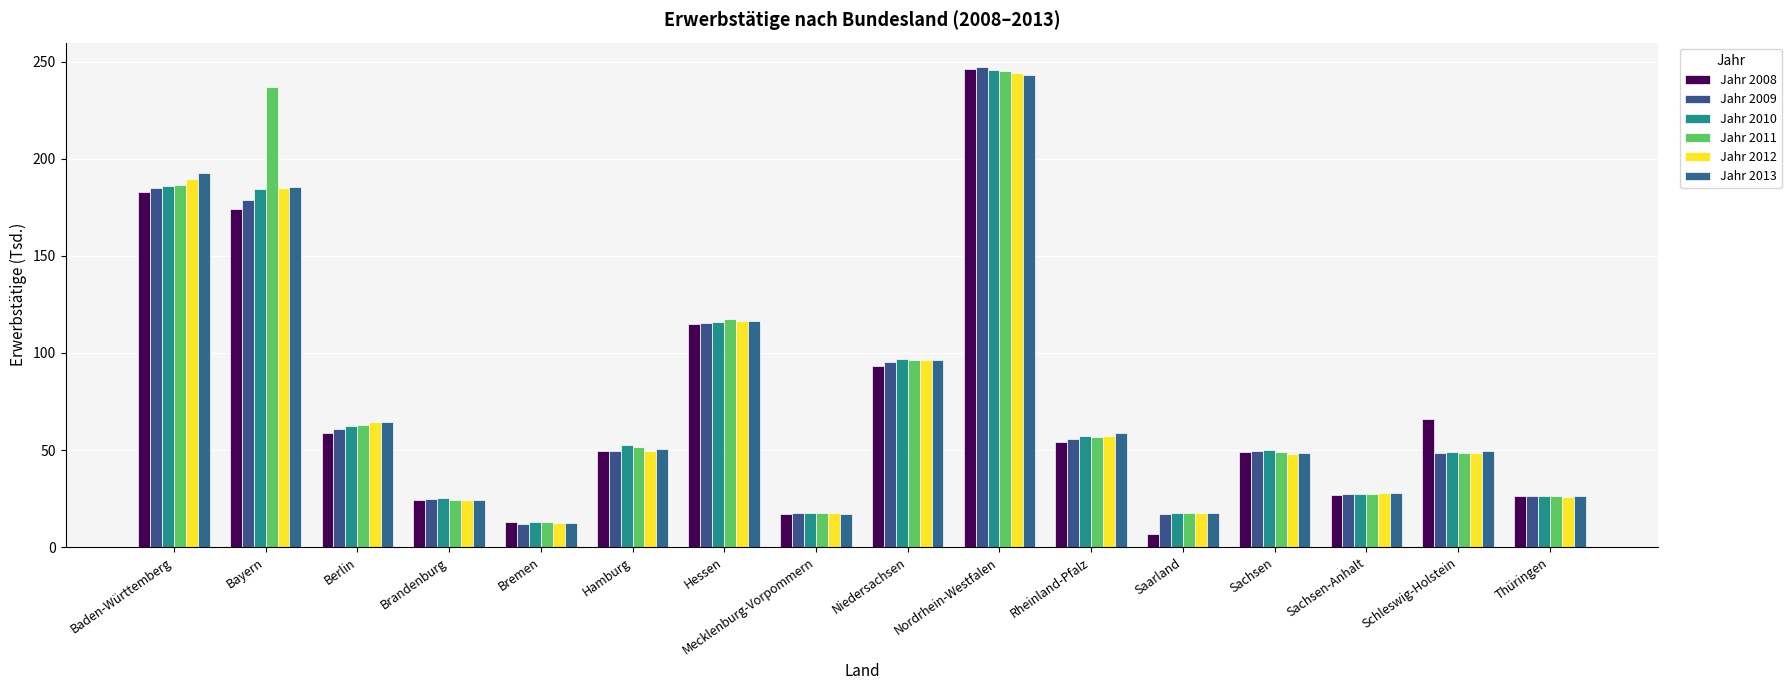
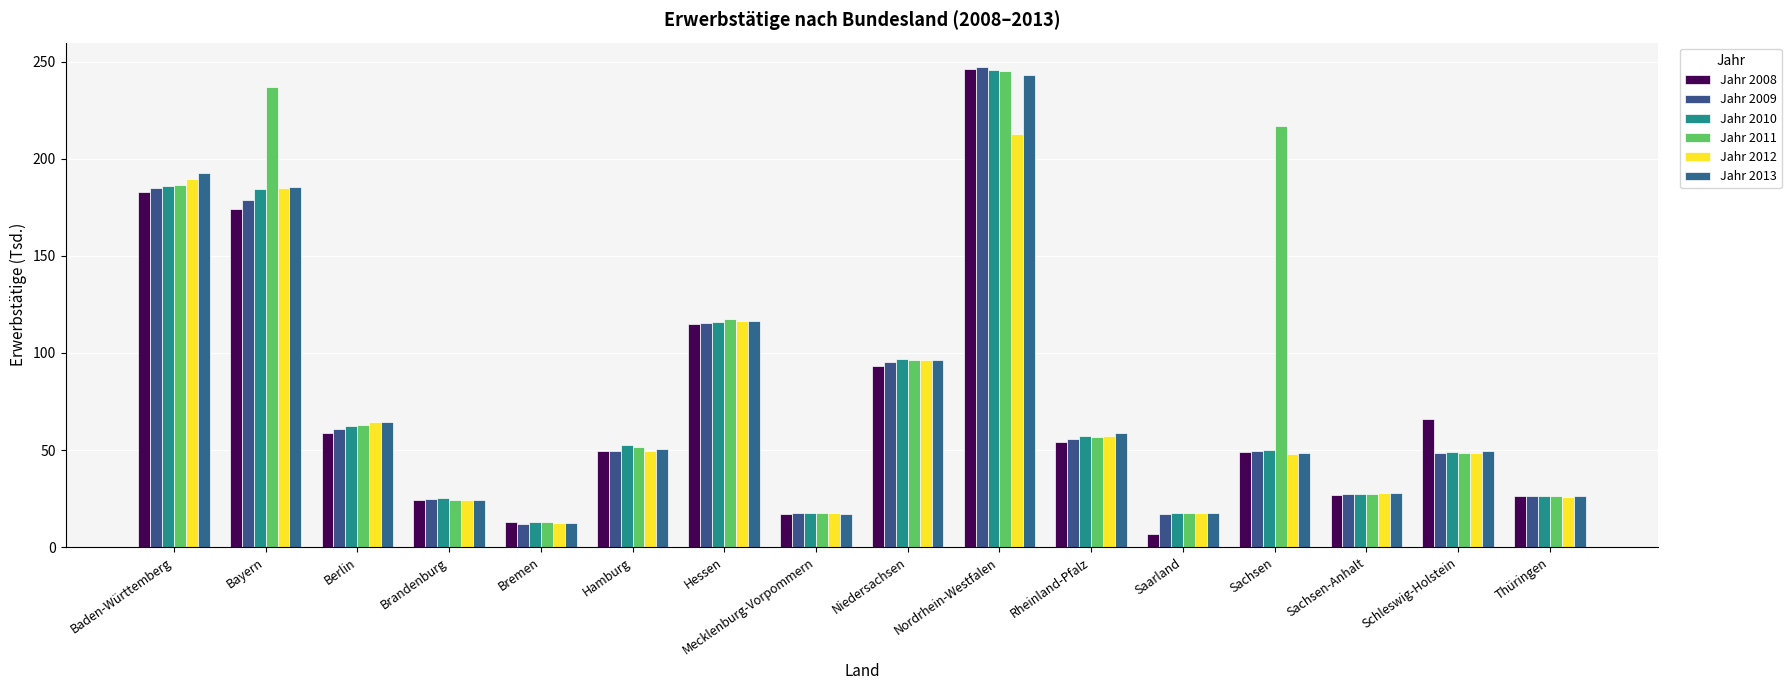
Jahr 2012, Nordrhein-Westfalen: 244 -> 213
Jahr 2011, Sachsen: 49 -> 217
